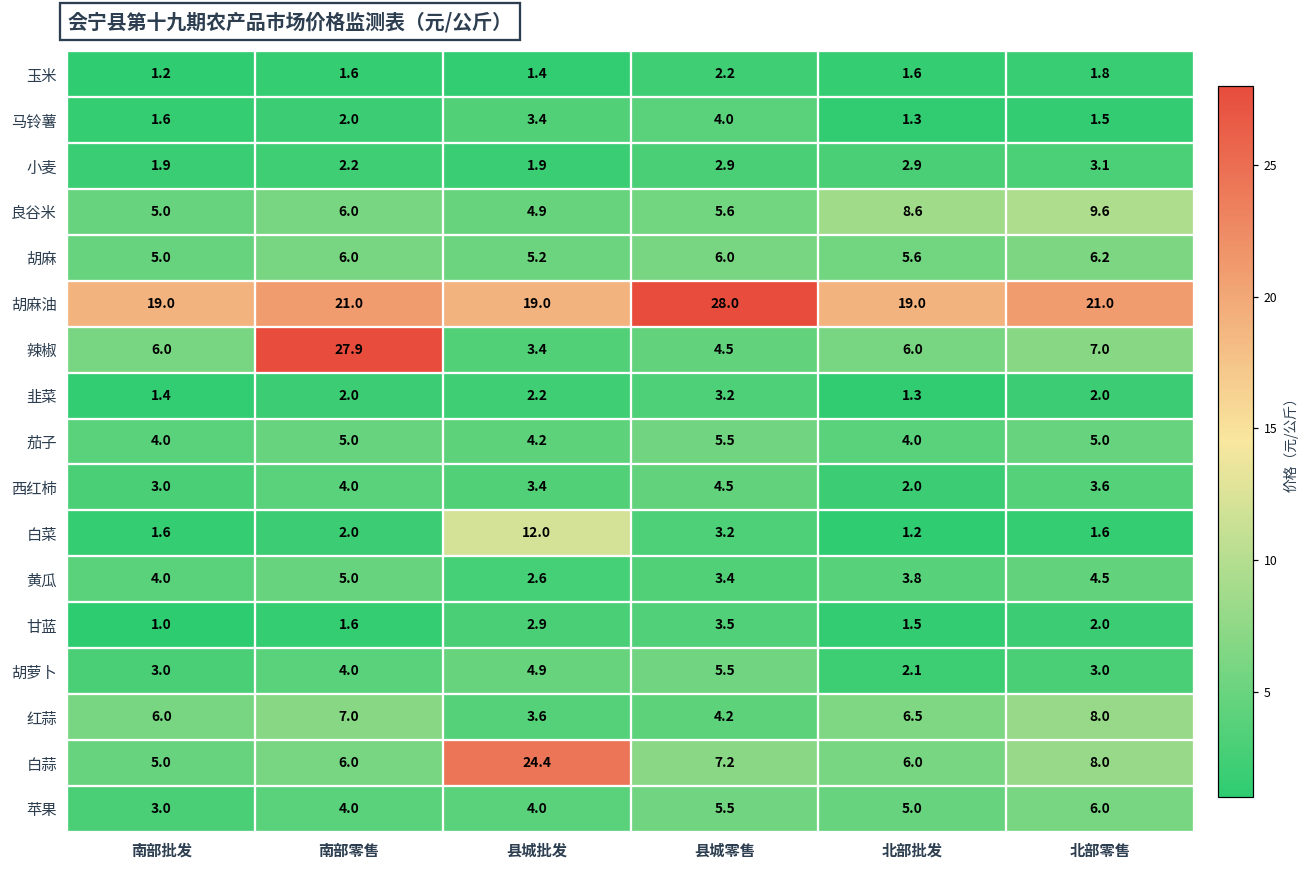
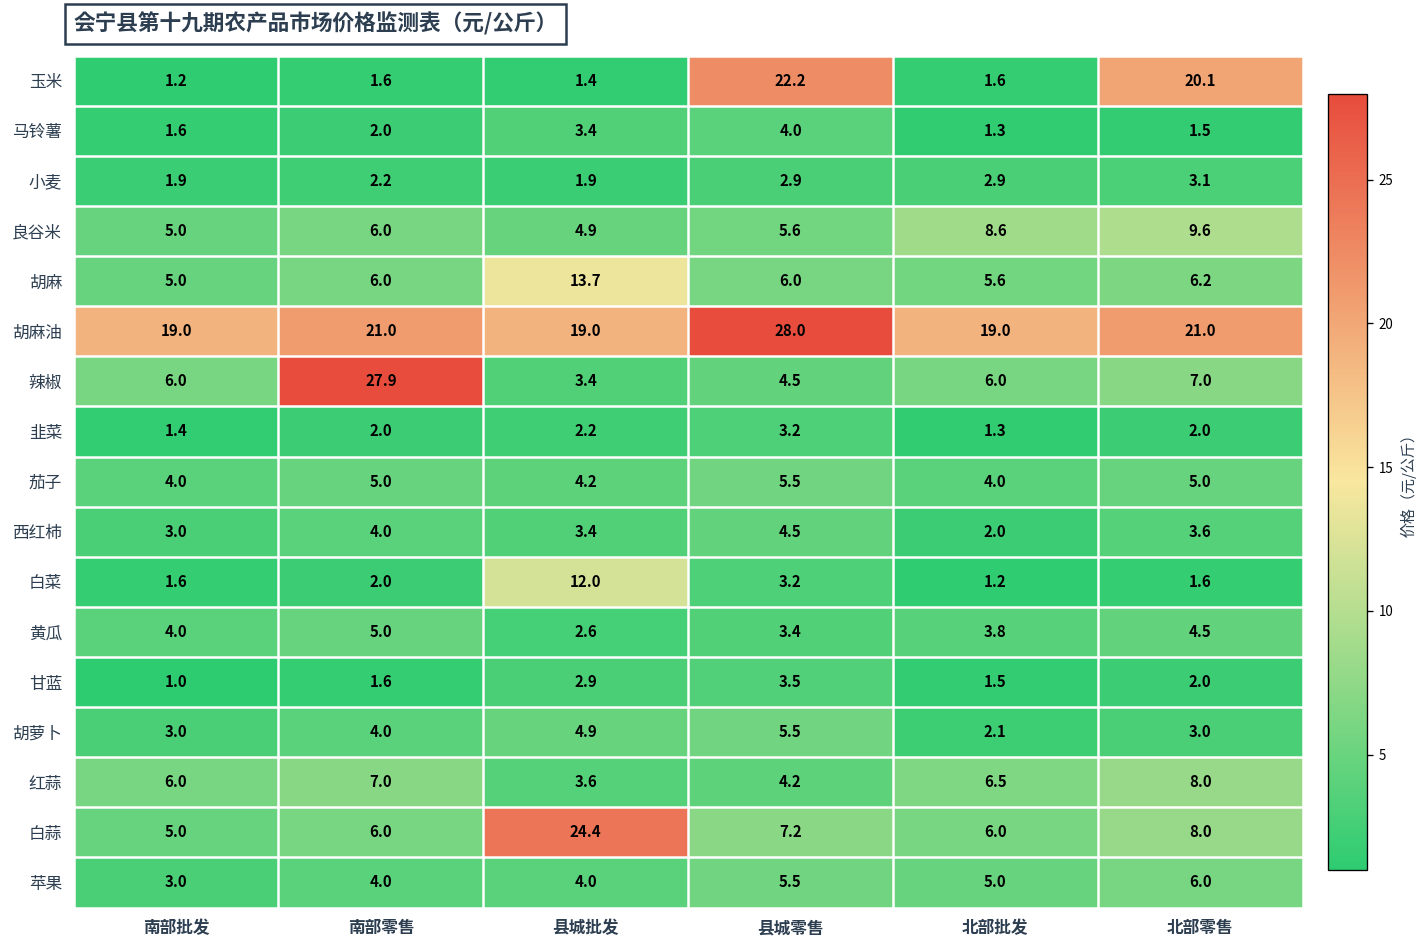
玉米, 县城零售: 2.2 -> 22.2
玉米, 北部零售: 1.8 -> 20.1
胡麻, 县城批发: 5.2 -> 13.7
